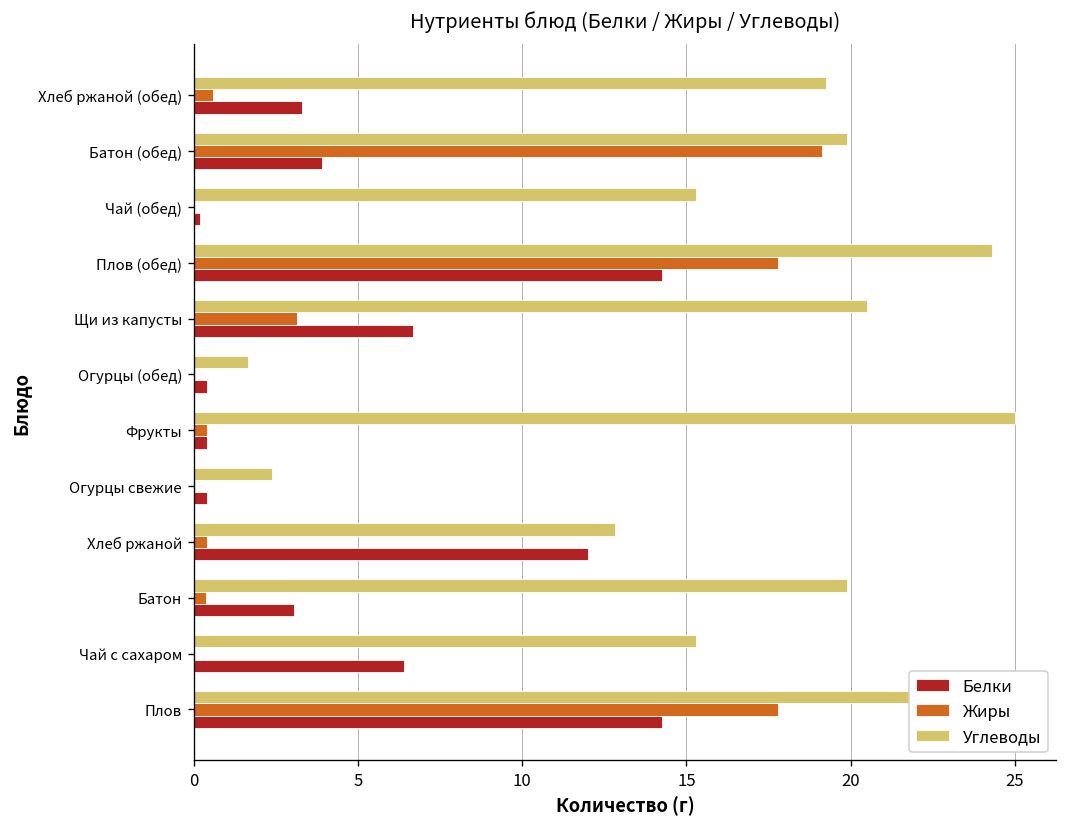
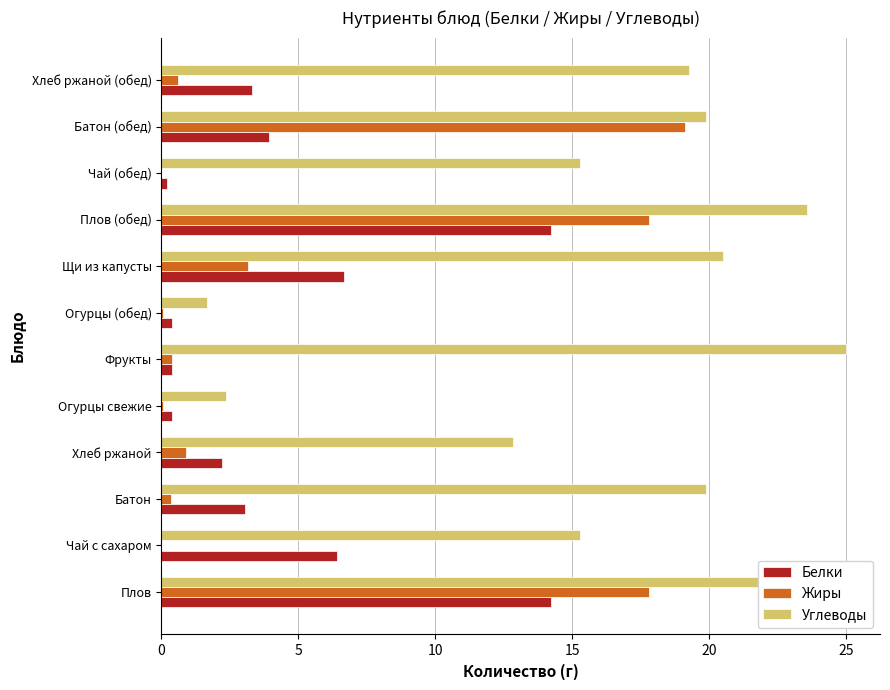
Углеводы, Плов (обед): 24.3 -> 23.6
Жиры, Хлеб ржаной: 0.4 -> 0.9
Белки, Хлеб ржаной: 12.0 -> 2.2
